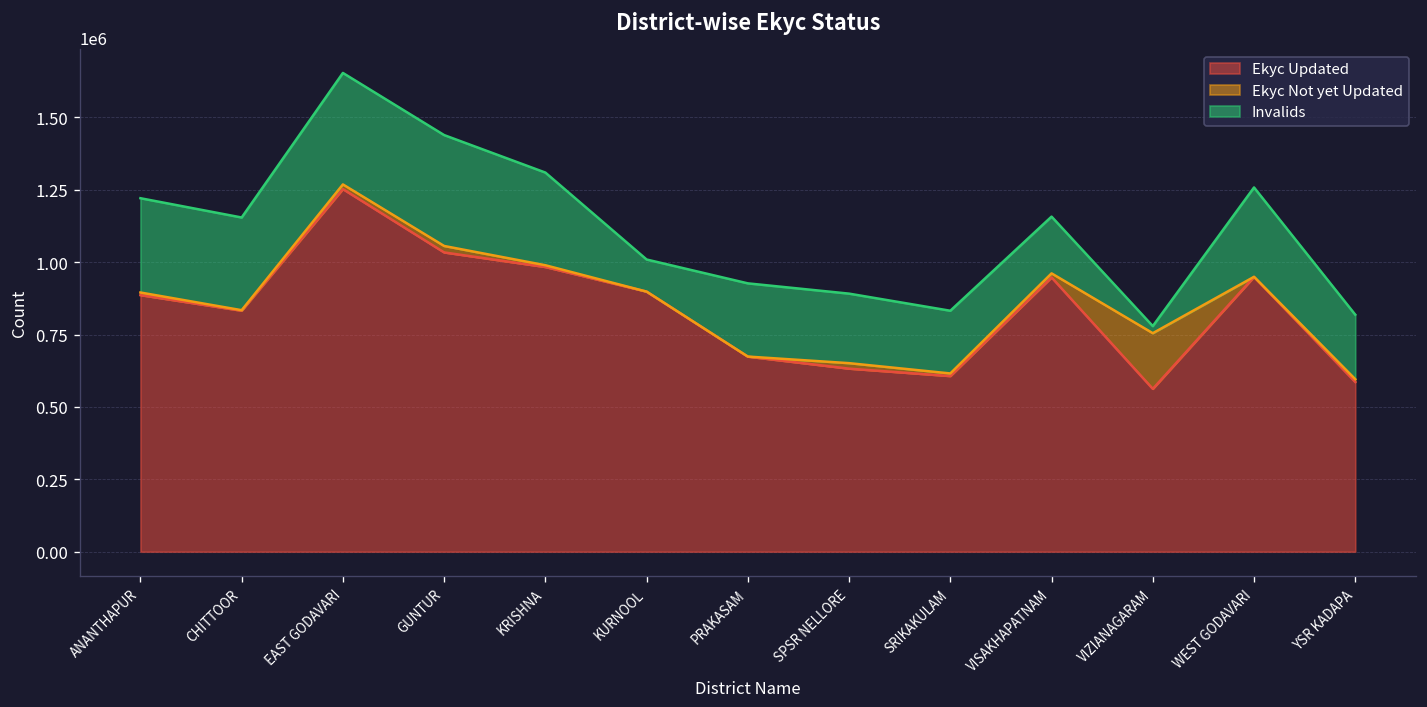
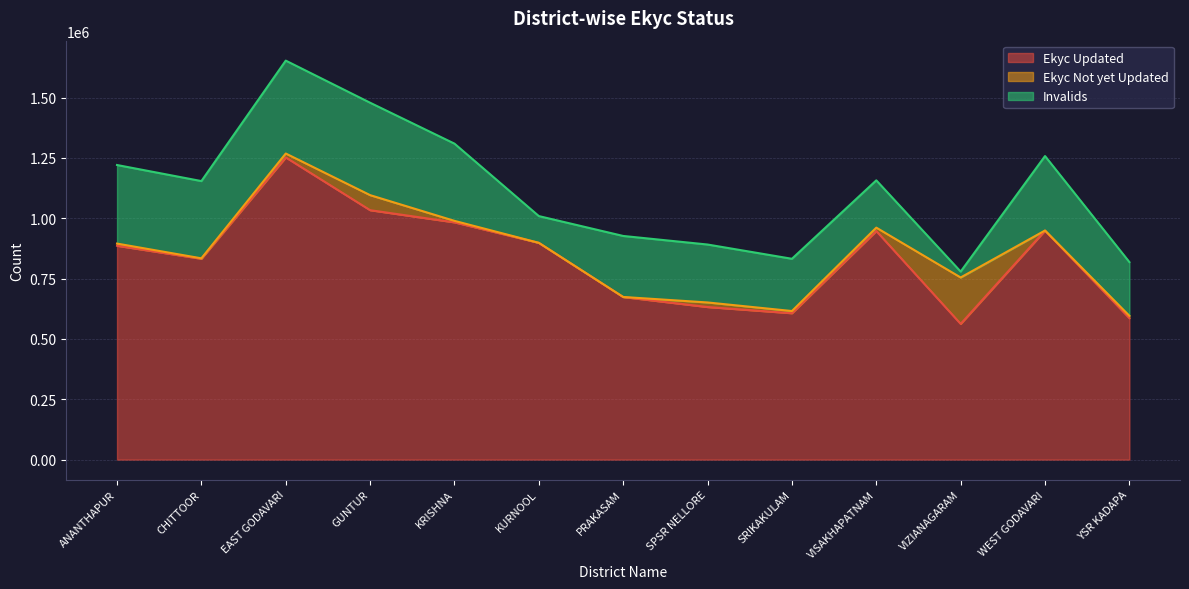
Ekyc Not yet Updated, GUNTUR: 20000 -> 60000
